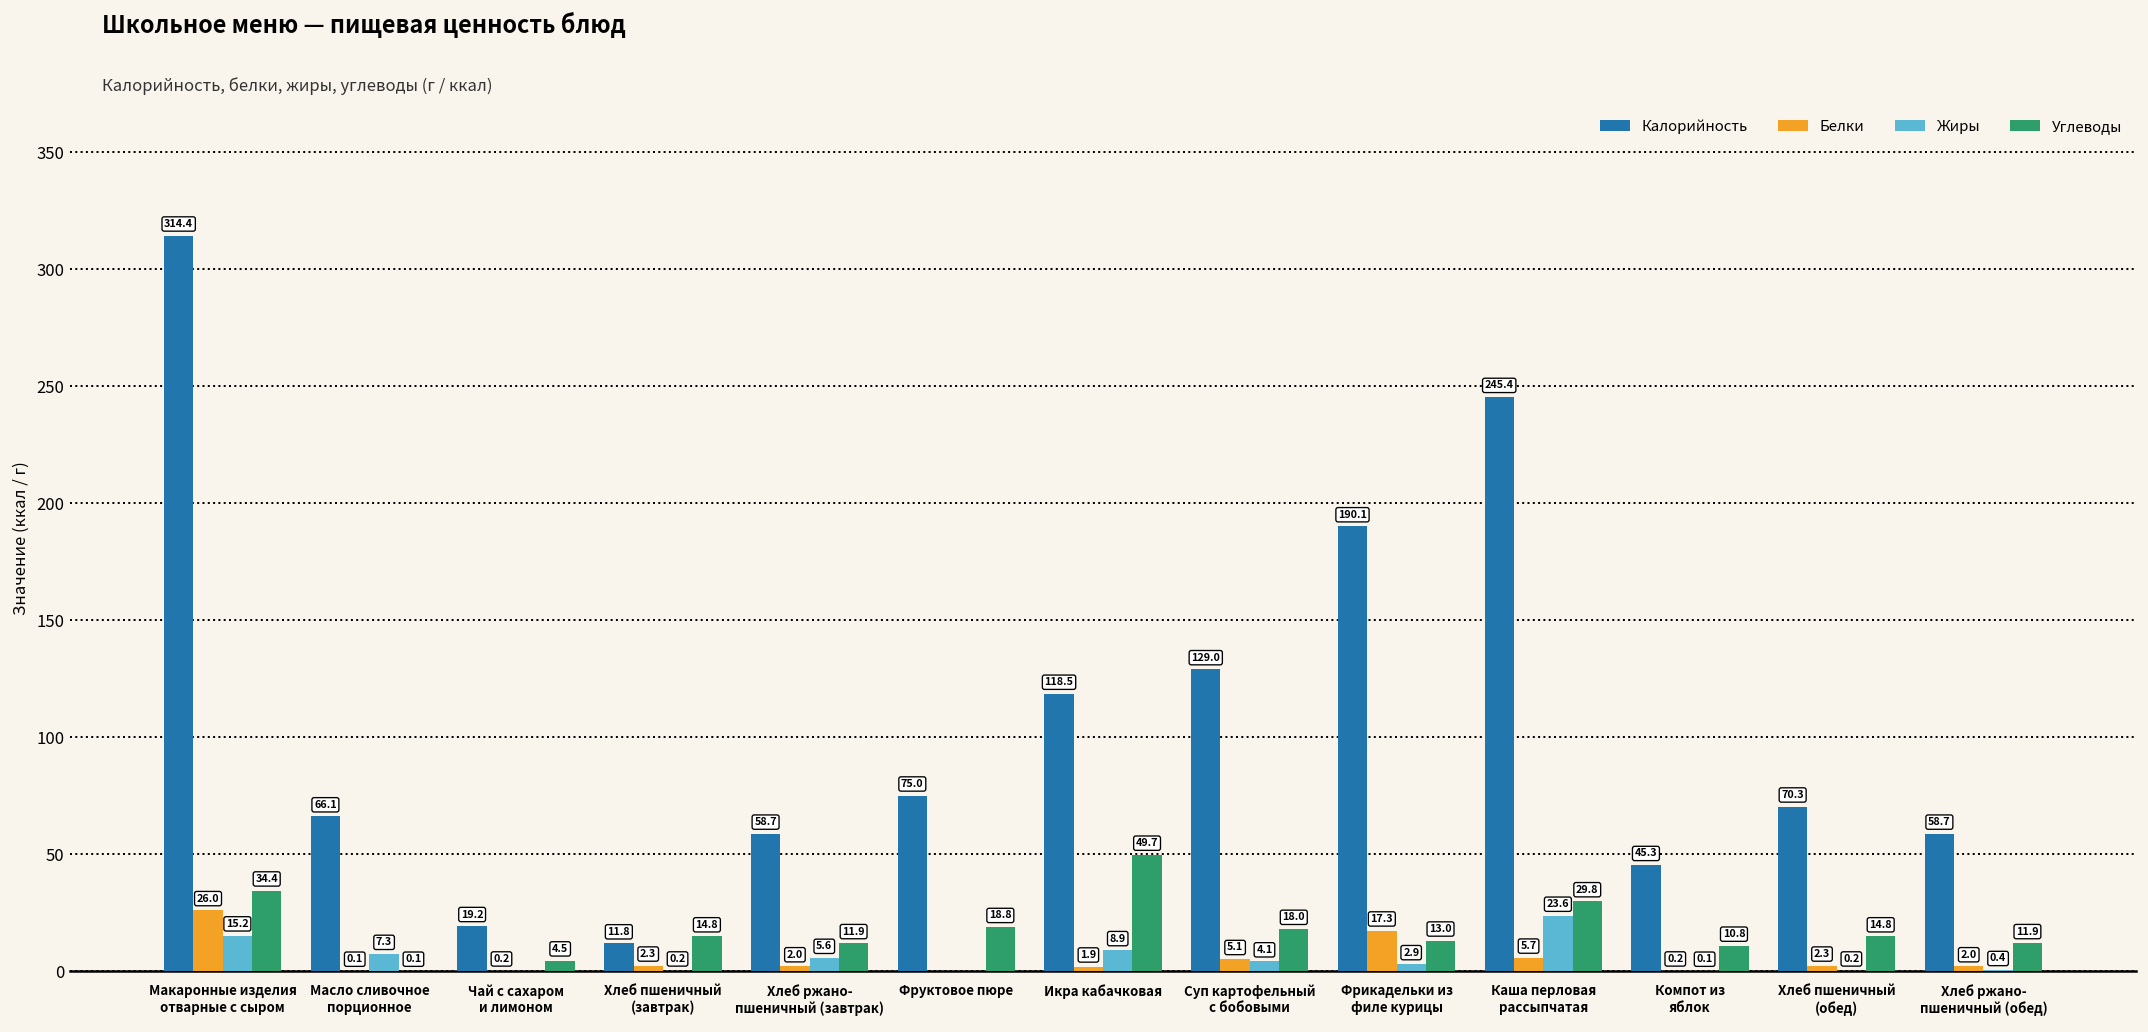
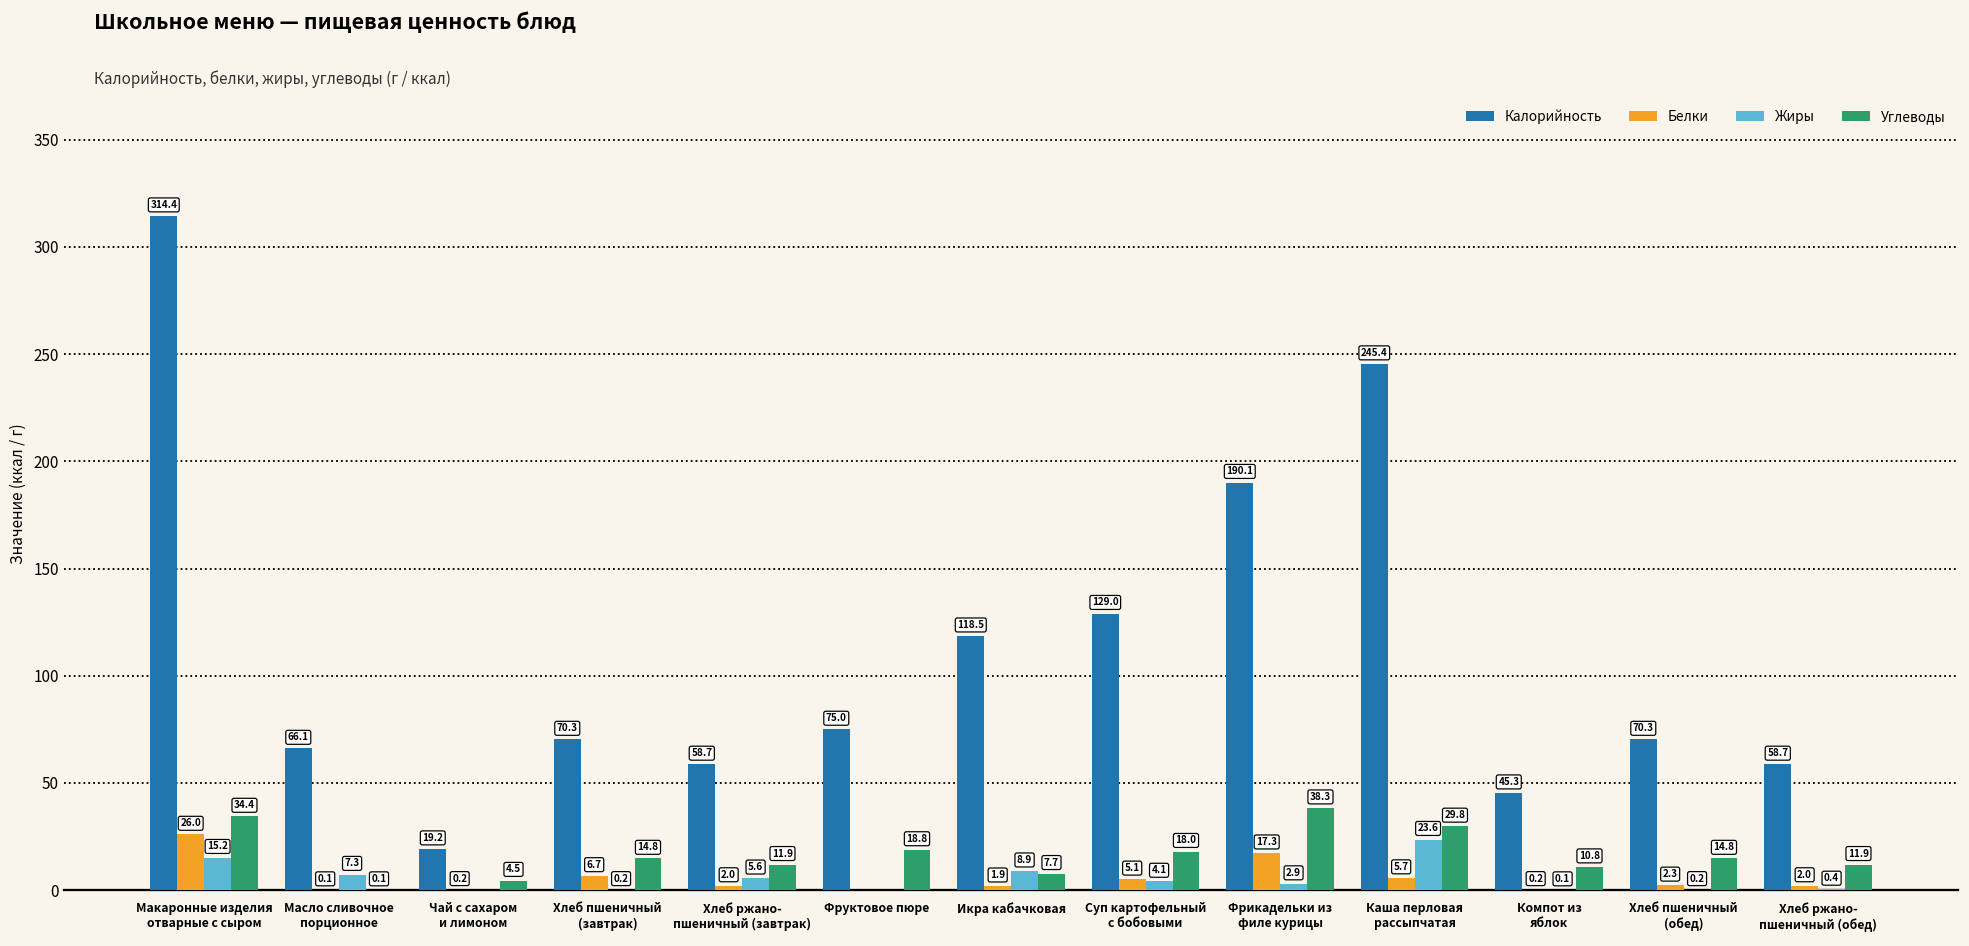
Калорийность, Хлеб пшеничный (завтрак): 11.8 -> 70.3
Белки, Хлеб пшеничный (завтрак): 2.3 -> 6.7
Углеводы, Икра кабачковая: 49.7 -> 7.7
Углеводы, Фрикадельки из филе курицы: 13.0 -> 38.3
